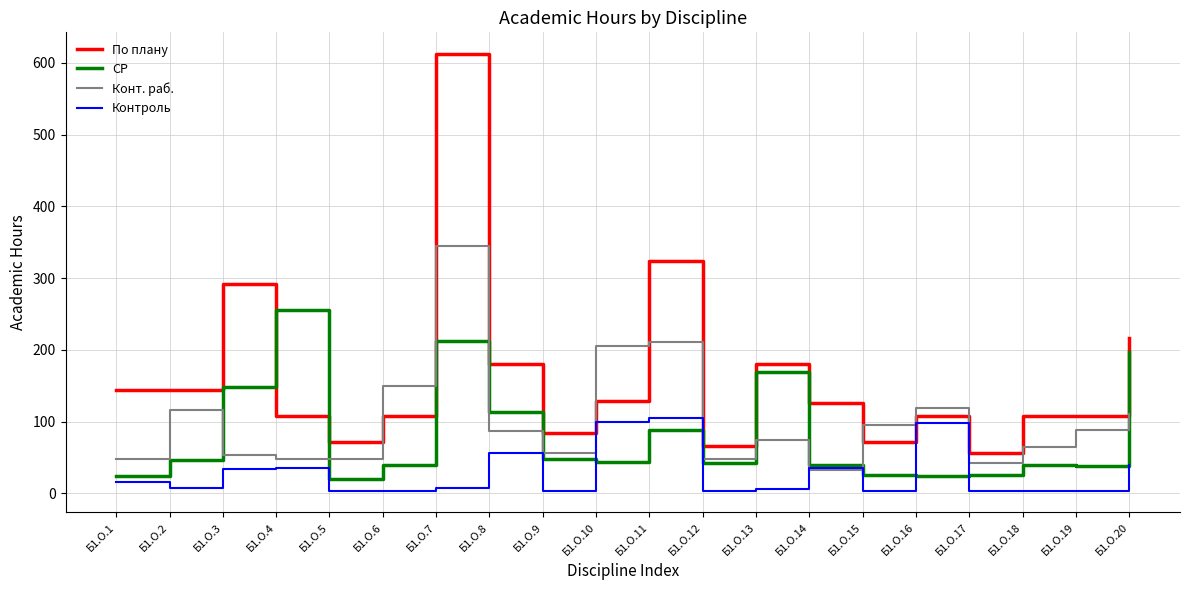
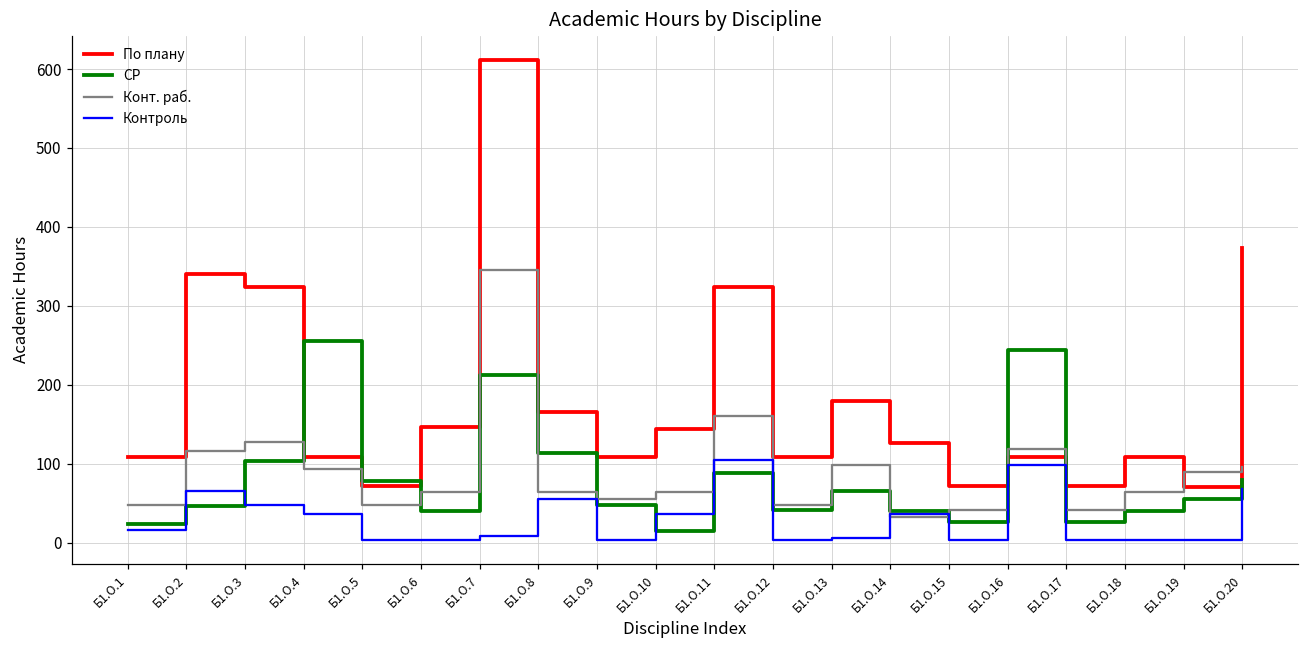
По плану, Б1.О.1: 140 -> 110
По плану, Б1.О.2: 140 -> 340
Контроль, Б1.О.2: 10 -> 70
По плану, Б1.О.3: 290 -> 320
СР, Б1.О.3: 150 -> 100
Конт. раб., Б1.О.3: 50 -> 130
Контроль, Б1.О.3: 30 -> 50
Конт. раб., Б1.О.4: 50 -> 90
СР, Б1.О.5: 20 -> 80
По плану, Б1.О.6: 110 -> 150
Конт. раб., Б1.О.6: 150 -> 60
По плану, Б1.О.8: 180 -> 170
Конт. раб., Б1.О.8: 90 -> 60
По плану, Б1.О.9: 80 -> 110
По плану, Б1.О.10: 130 -> 140
СР, Б1.О.10: 40 -> 20
Конт. раб., Б1.О.10: 210 -> 60
Контроль, Б1.О.10: 100 -> 40
Конт. раб., Б1.О.11: 210 -> 160
По плану, Б1.О.12: 70 -> 110
СР, Б1.О.13: 170 -> 70
Конт. раб., Б1.О.13: 70 -> 100
Конт. раб., Б1.О.15: 100 -> 40
СР, Б1.О.16: 20 -> 240
По плану, Б1.О.17: 60 -> 70
По плану, Б1.О.19: 110 -> 70
СР, Б1.О.19: 40 -> 60
По плану, Б1.О.20: 220 -> 370
СР, Б1.О.20: 200 -> 80
Конт. раб., Б1.О.20: 110 -> 100
Контроль, Б1.О.20: 40 -> 70
